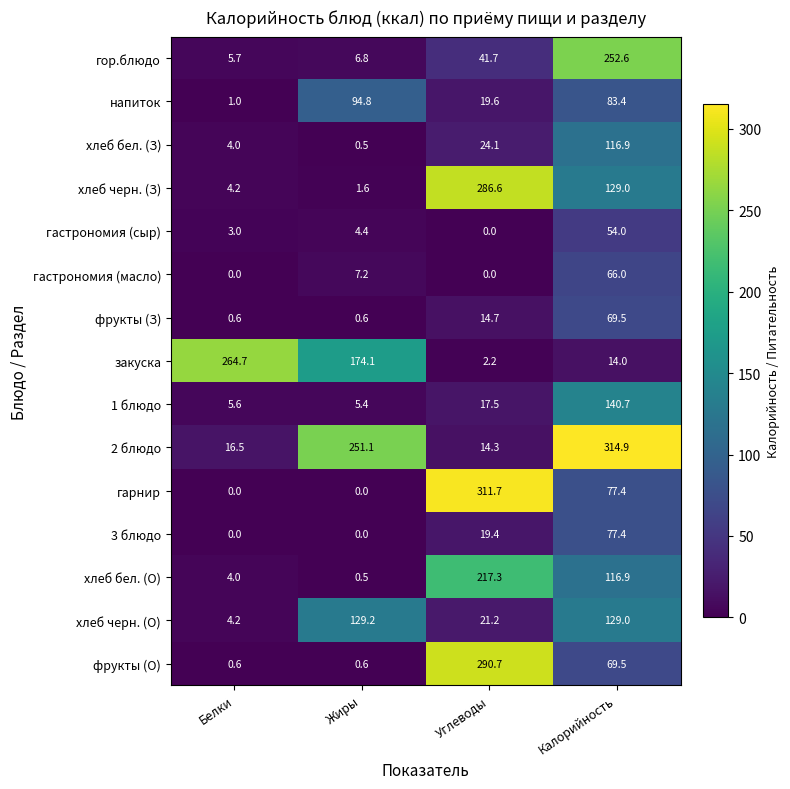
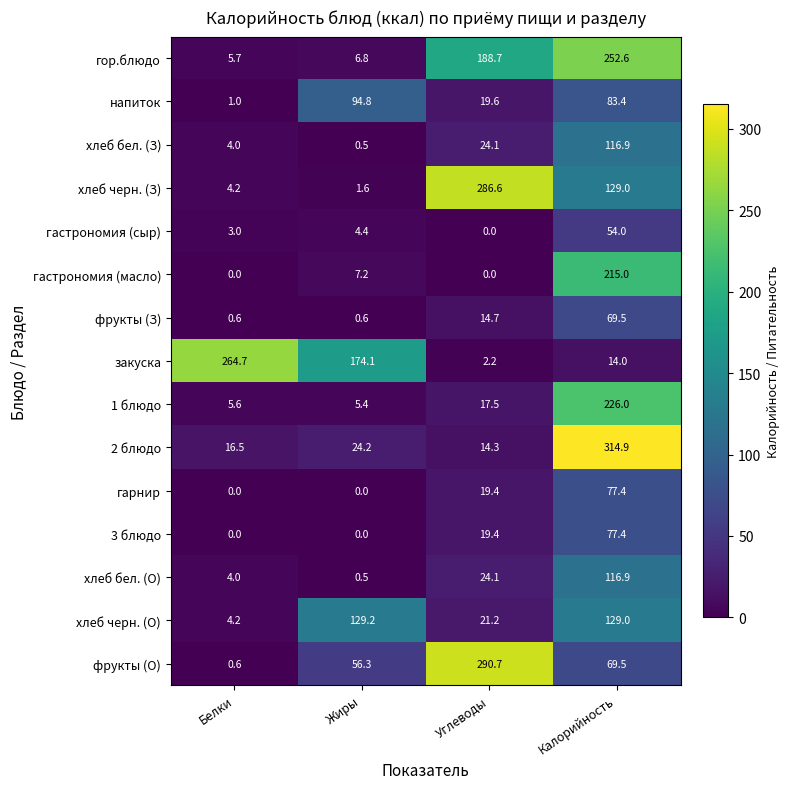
гор.блюдо, Углеводы: 41.7 -> 188.7
гастрономия (масло), Калорийность: 66.0 -> 215.0
1 блюдо, Калорийность: 140.7 -> 226.0
2 блюдо, Жиры: 251.1 -> 24.2
гарнир, Углеводы: 311.7 -> 19.4
хлеб бел. (О), Углеводы: 217.3 -> 24.1
фрукты (О), Жиры: 0.6 -> 56.3
